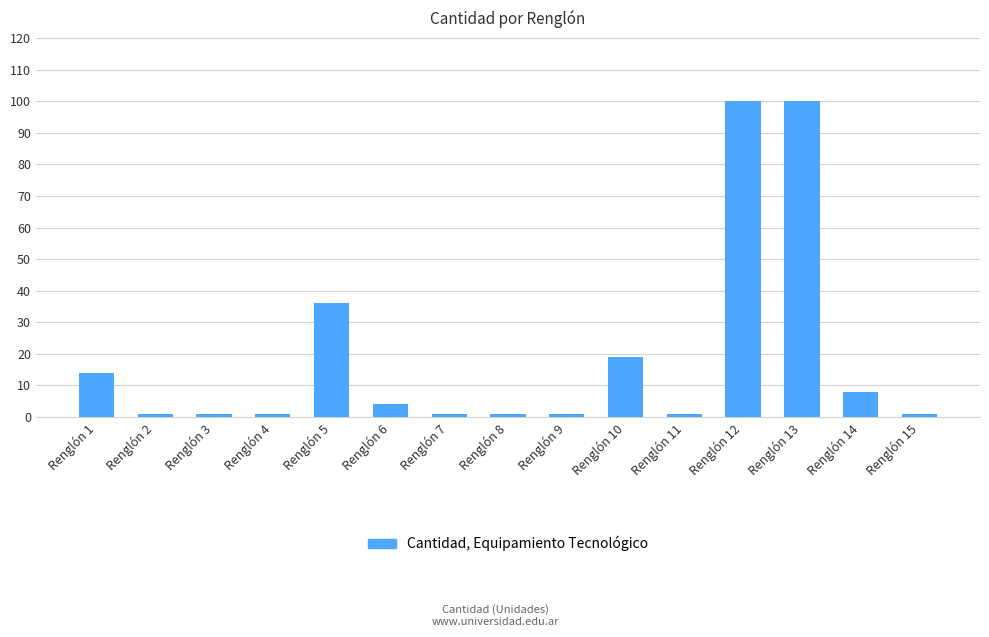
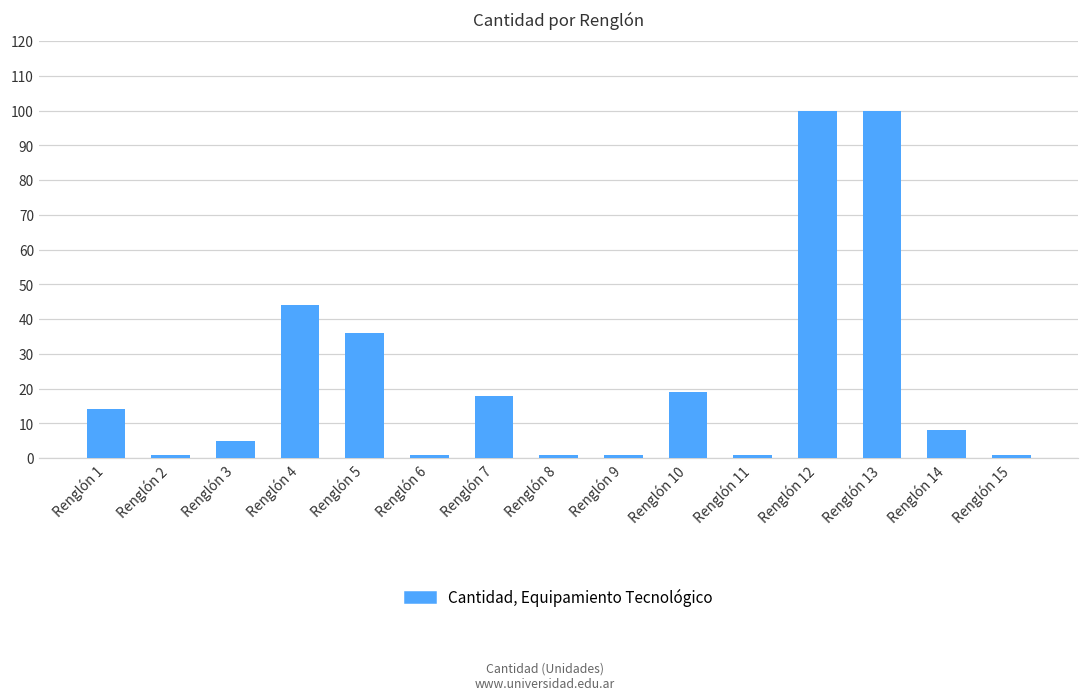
Renglón 3: 1 -> 5
Renglón 4: 1 -> 44
Renglón 6: 4 -> 1
Renglón 7: 1 -> 18
